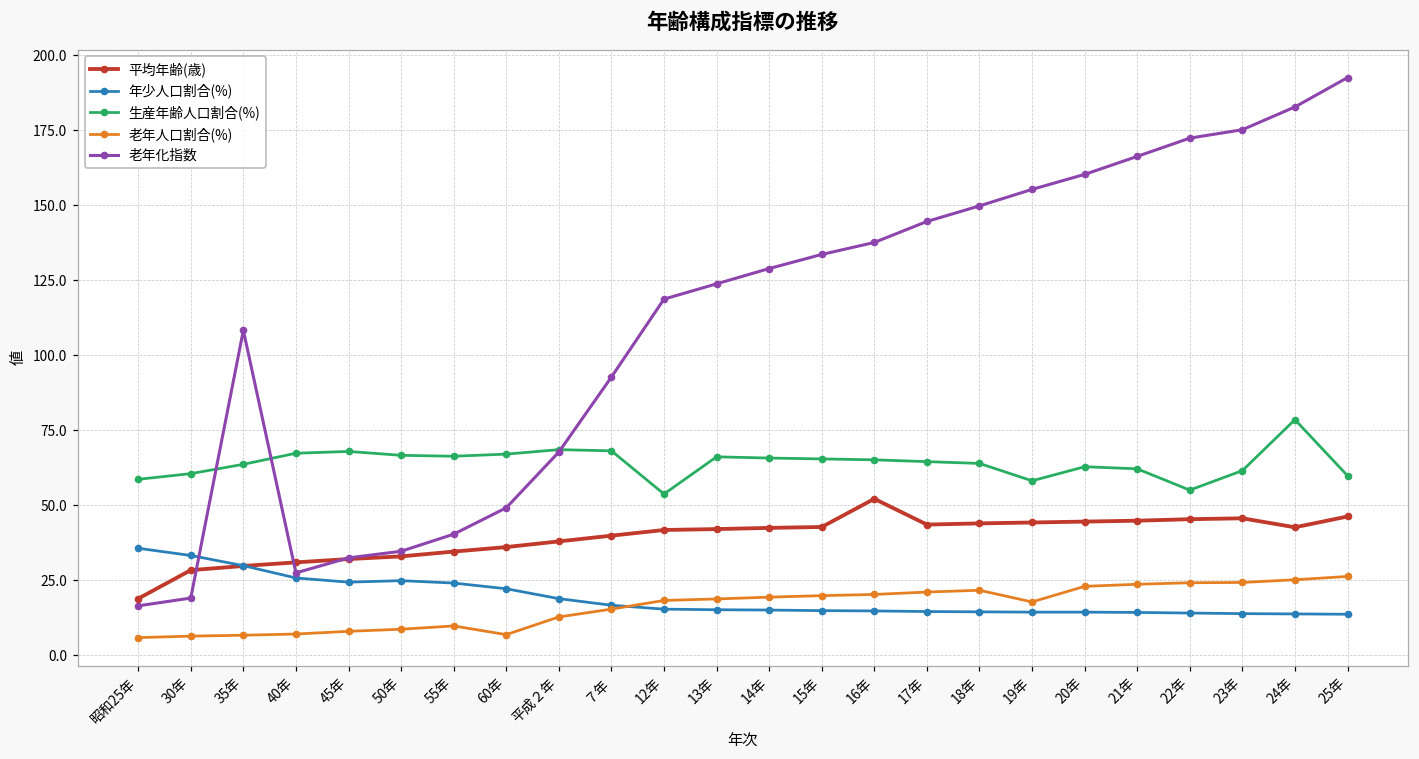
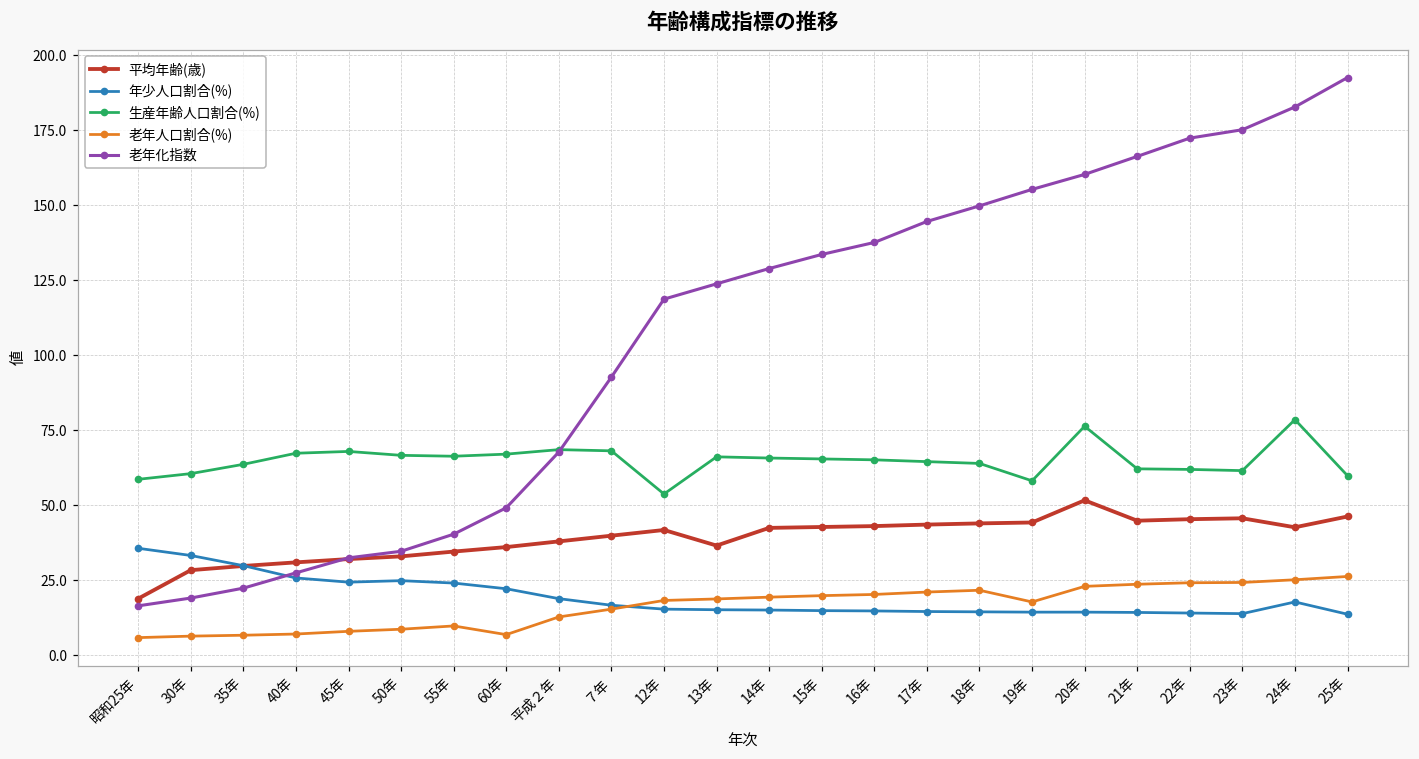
老年化指数, 35年: 108 -> 22
平均年齢(歳), 13年: 42 -> 37
平均年齢(歳), 16年: 52 -> 43
平均年齢(歳), 20年: 45 -> 52
生産年齢人口割合(%), 20年: 63 -> 76
生産年齢人口割合(%), 22年: 55 -> 62
年少人口割合(%), 24年: 14 -> 18
